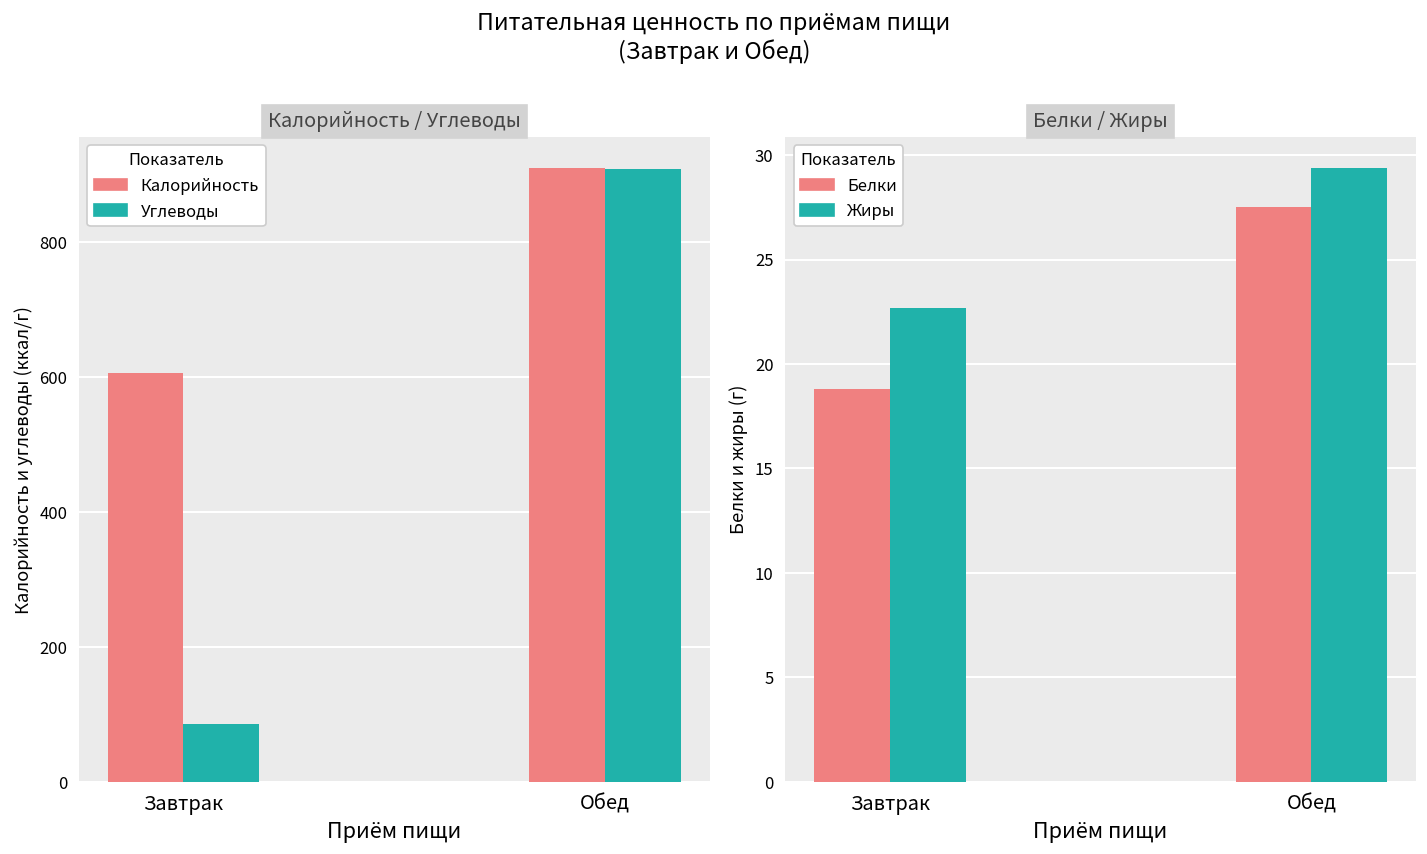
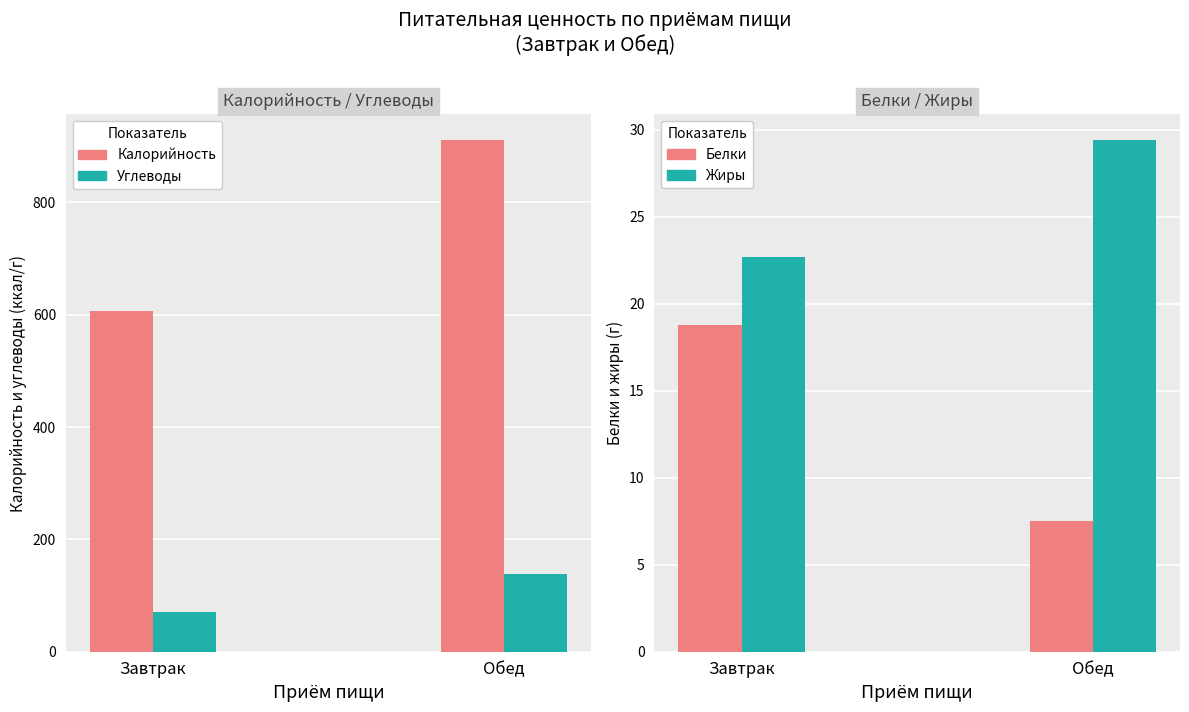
Калорийность / Углеводы, Углеводы, Завтрак: 90 -> 70
Калорийность / Углеводы, Углеводы, Обед: 910 -> 140
Белки / Жиры, Белки, Обед: 27.5 -> 7.5
